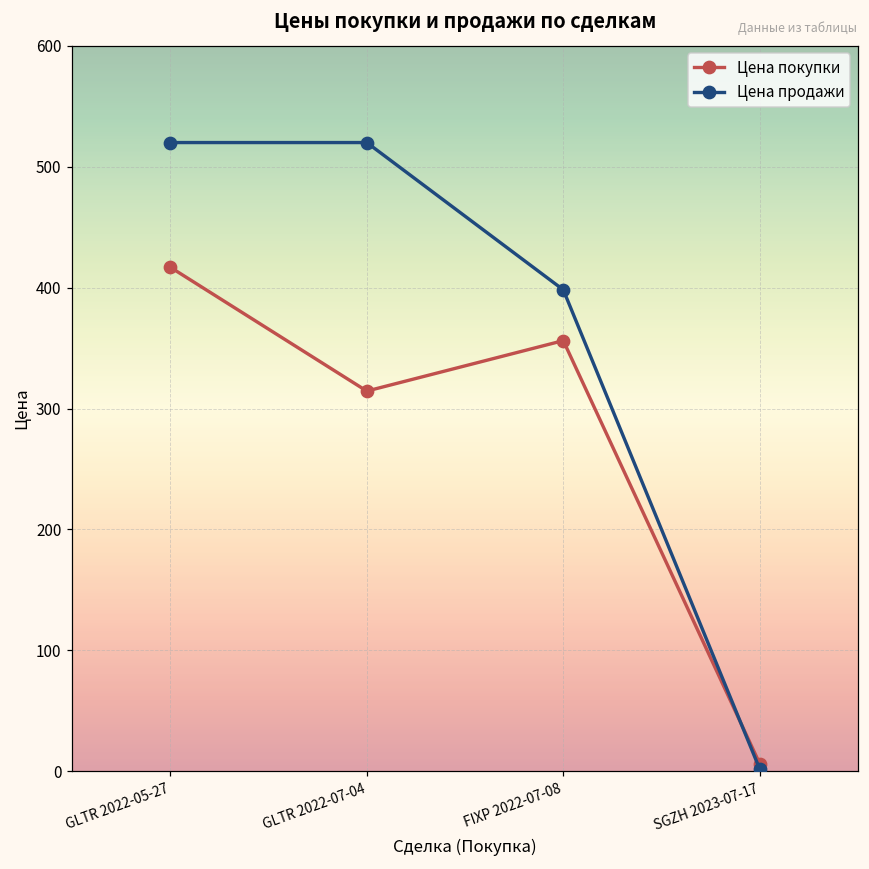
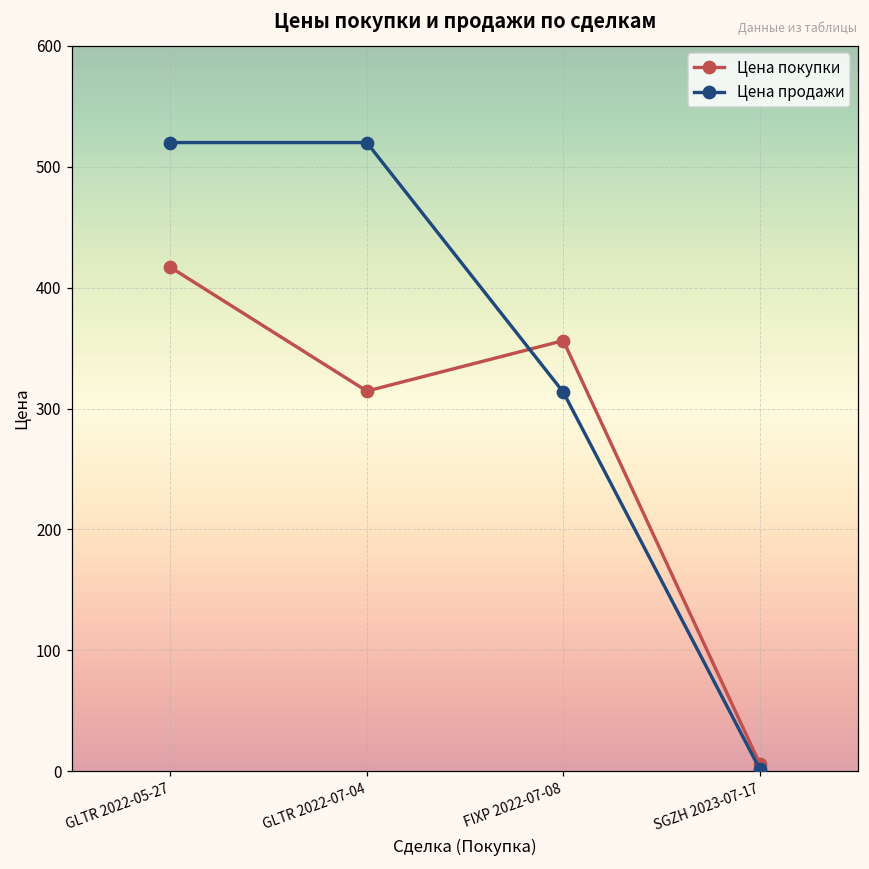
Цена продажи, FIXP 2022-07-08: 398 -> 314
